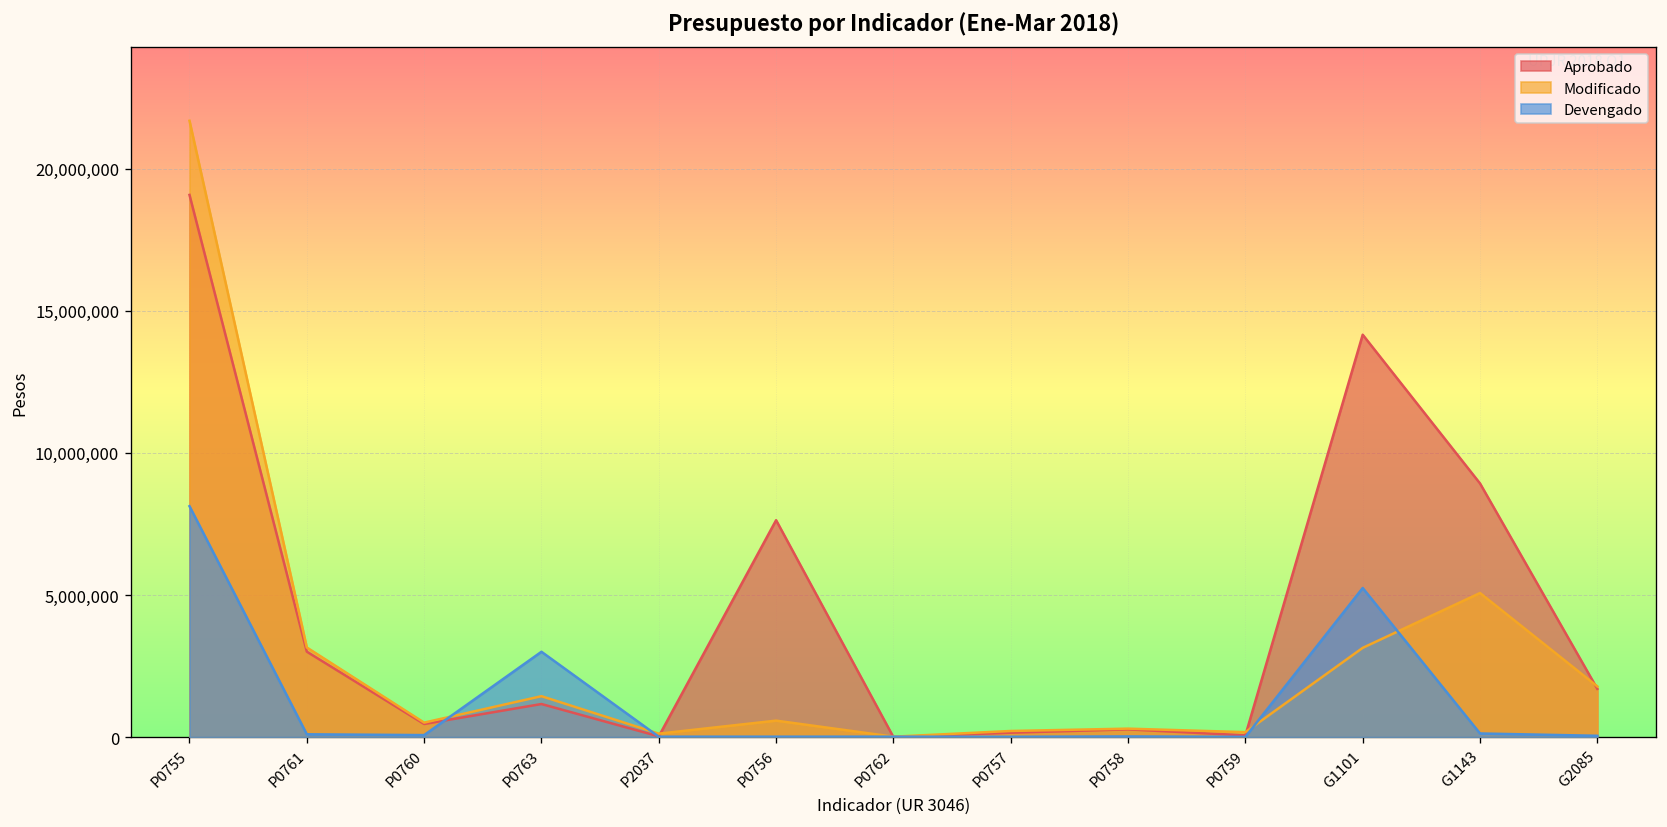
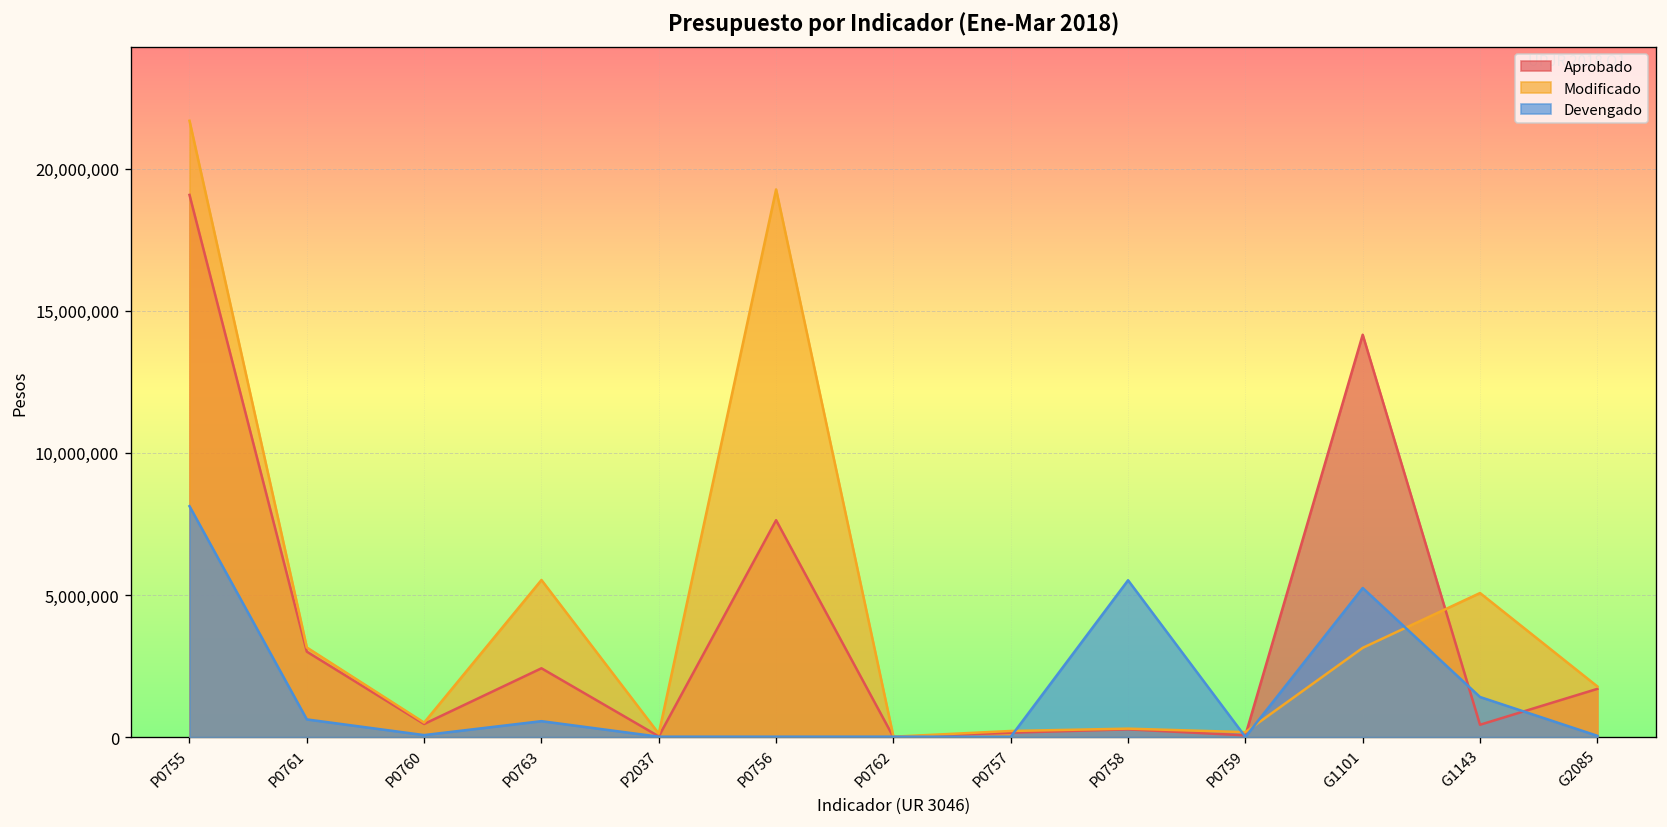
Devengado, P0761: 100,000 -> 600,000
Aprobado, P0763: 1,200,000 -> 2,400,000
Modificado, P0763: 1,400,000 -> 5,500,000
Devengado, P0763: 3,000,000 -> 600,000
Modificado, P0756: 600,000 -> 19,300,000
Devengado, P0758: 0 -> 5,500,000
Aprobado, G1143: 8,900,000 -> 400,000
Devengado, G1143: 100,000 -> 1,400,000
